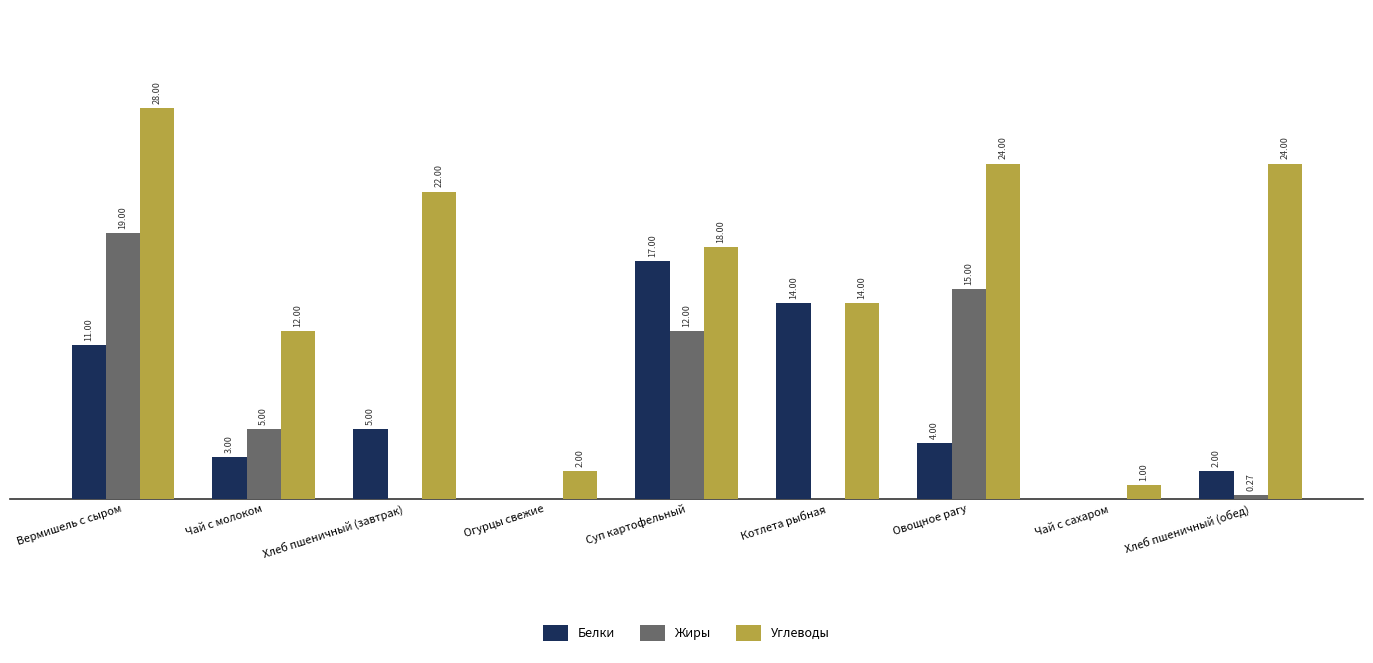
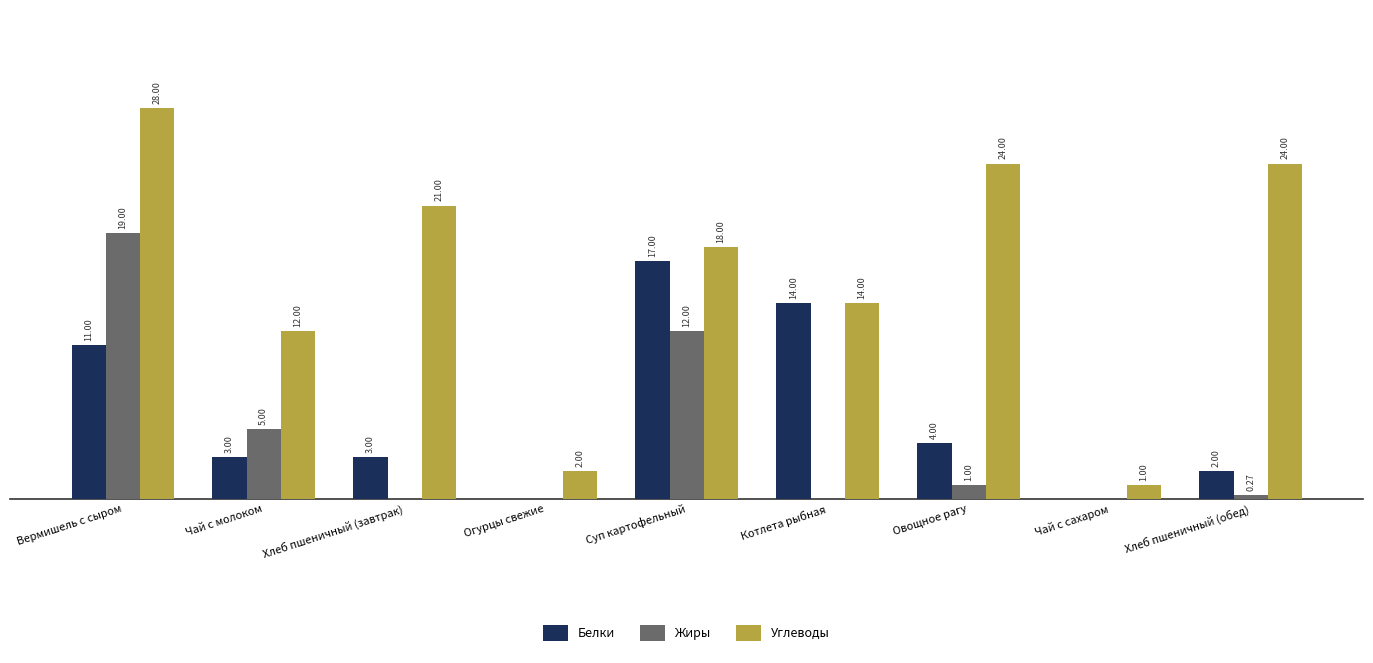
Белки, Хлеб пшеничный (завтрак): 5.00 -> 3.00
Углеводы, Хлеб пшеничный (завтрак): 22.00 -> 21.00
Жиры, Овощное рагу: 15.00 -> 1.00
